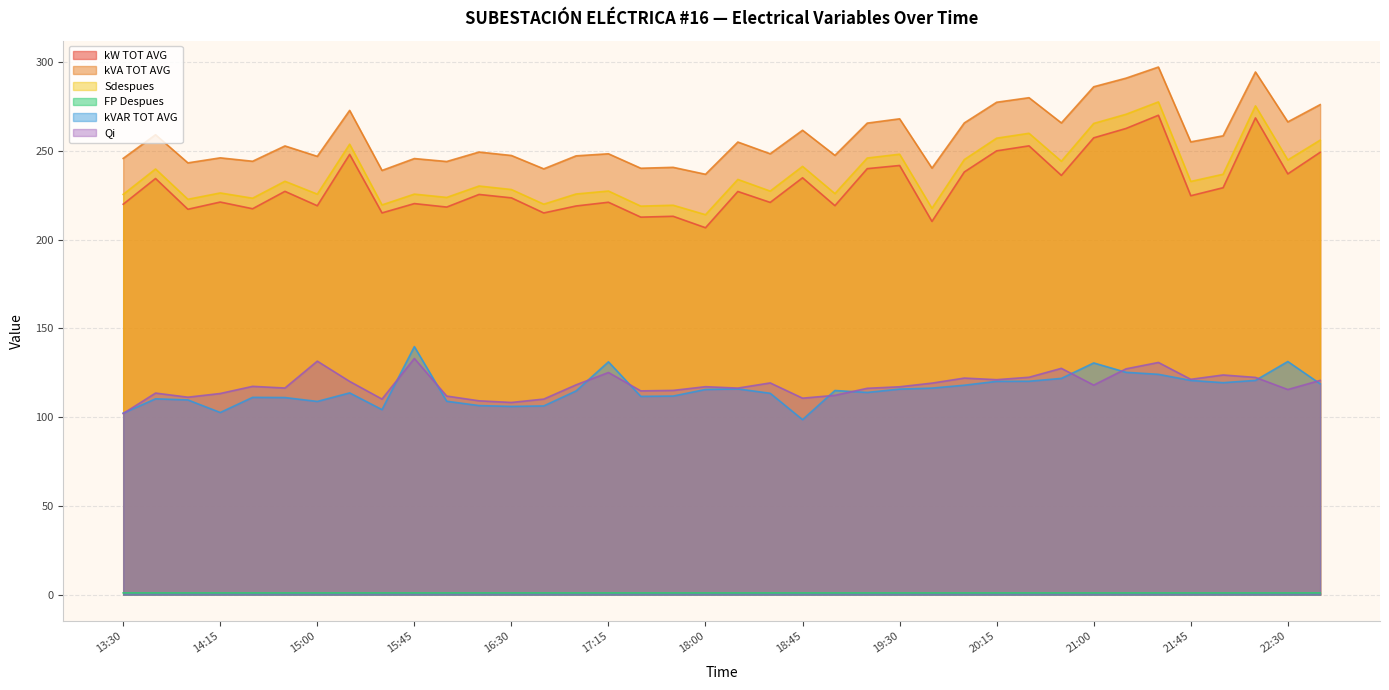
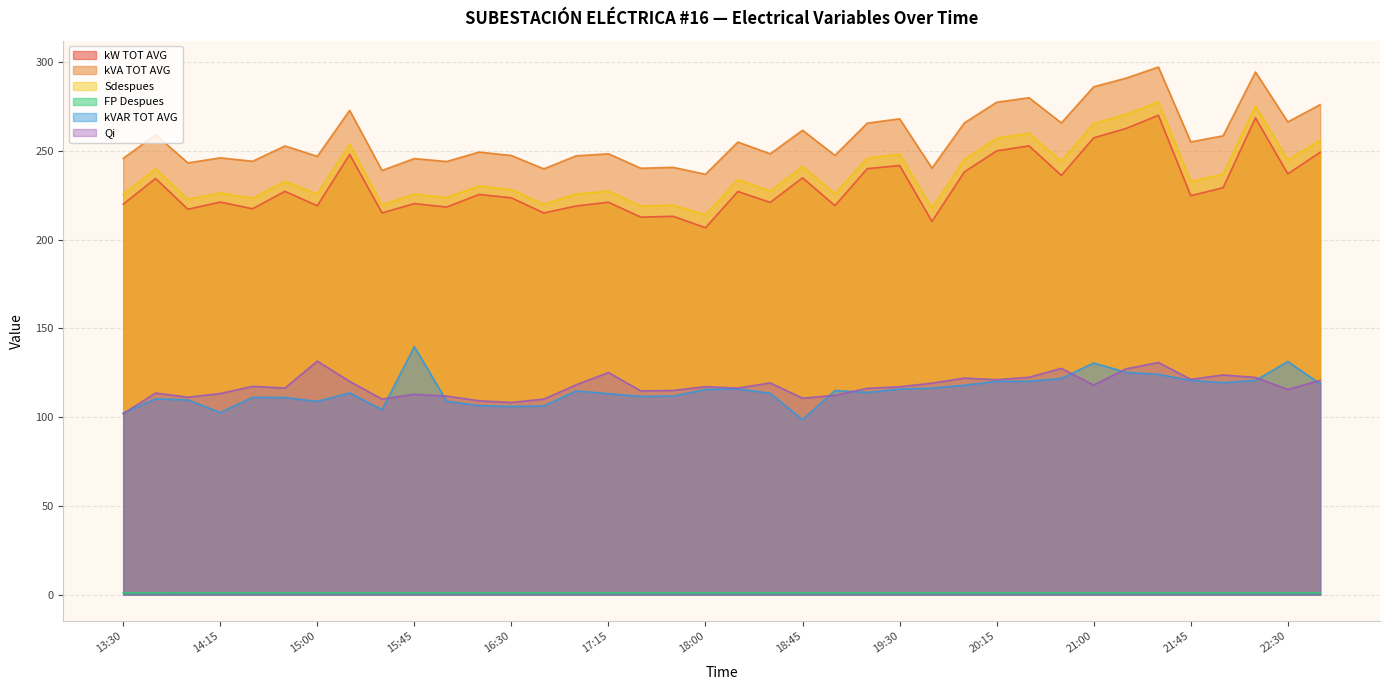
Qi, 15:45: 133 -> 113
kVAR TOT AVG, 17:15: 131 -> 113
